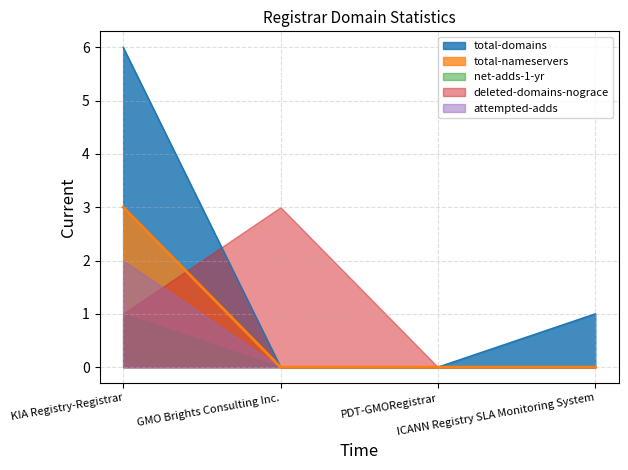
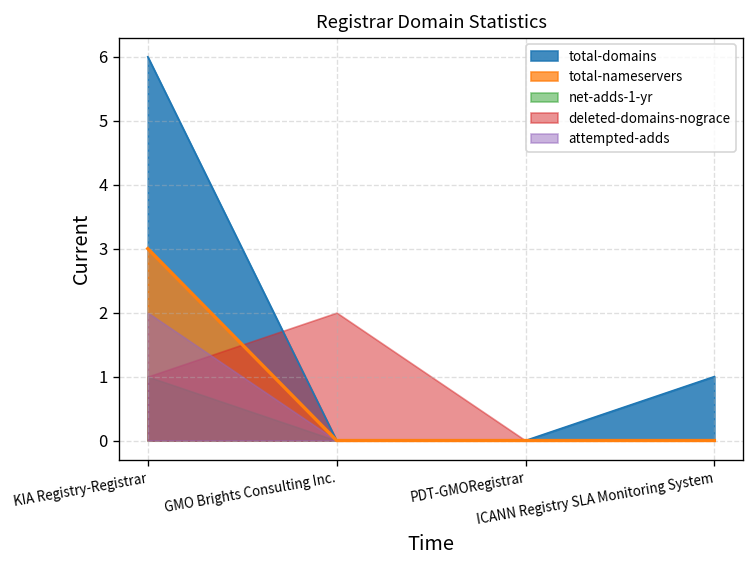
deleted-domains-nograce, GMO Brights Consulting Inc.: 3 -> 2
